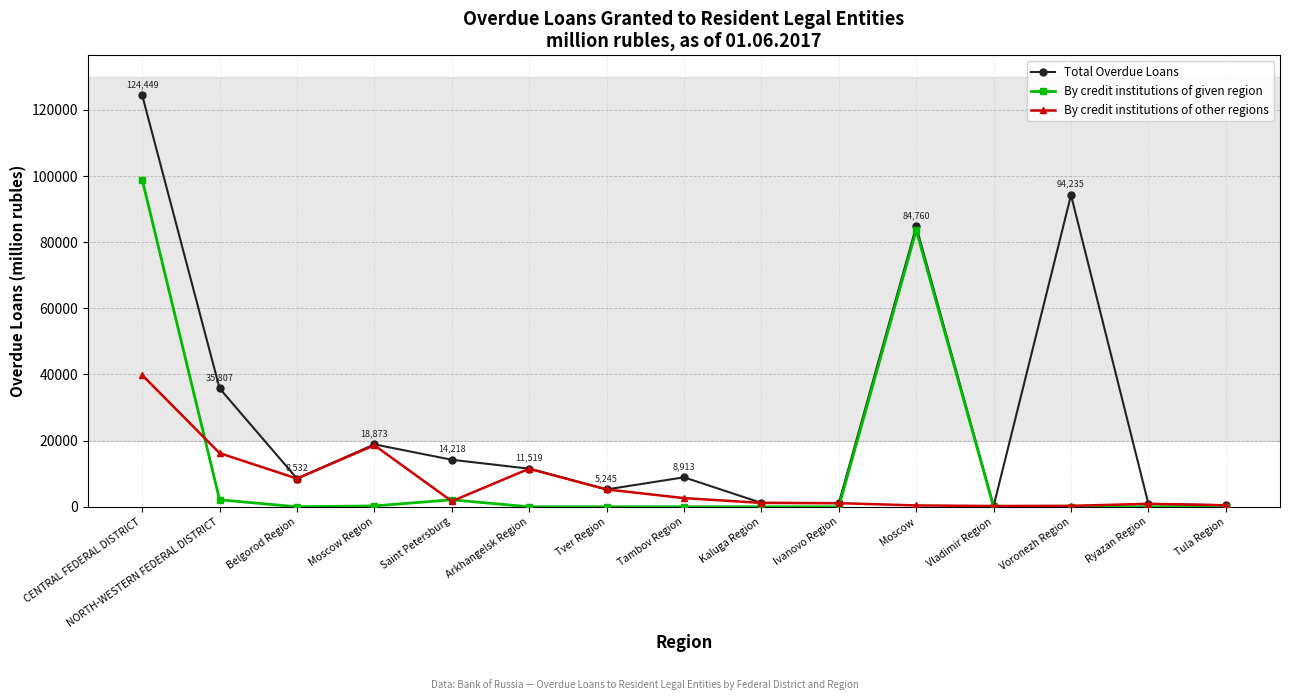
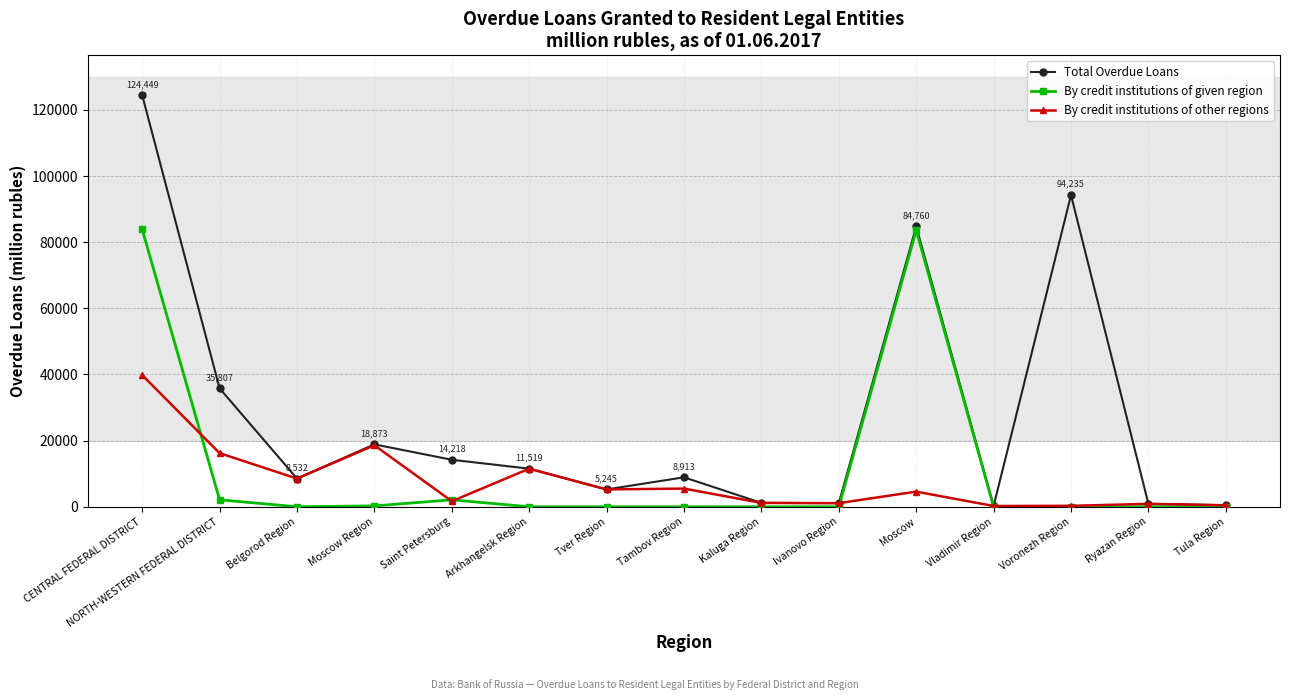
By credit institutions of given region, CENTRAL FEDERAL DISTRICT: 99000 -> 84000
By credit institutions of other regions, Tambov Region: 3000 -> 6000
By credit institutions of other regions, Moscow: 0 -> 5000
